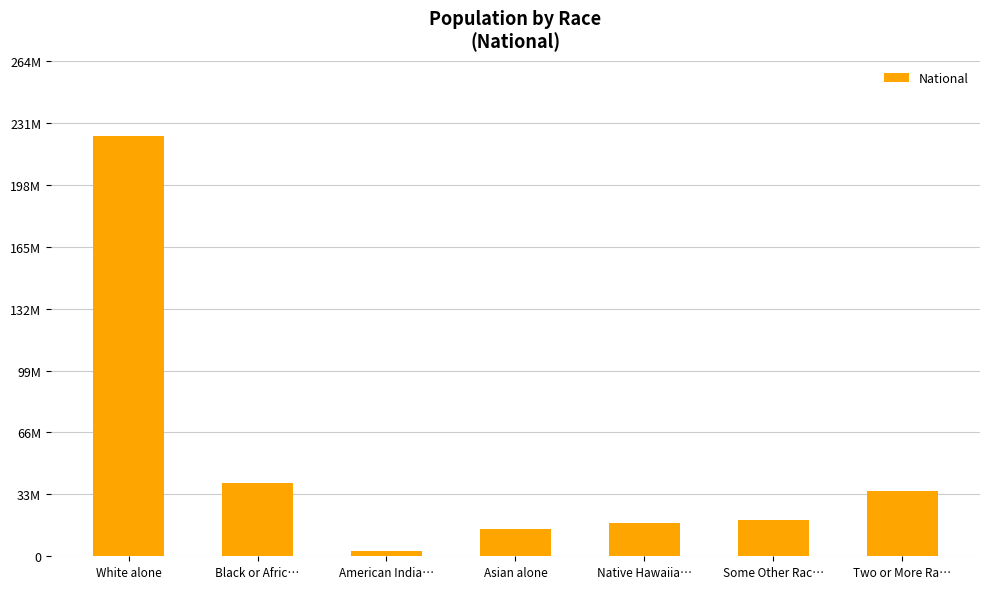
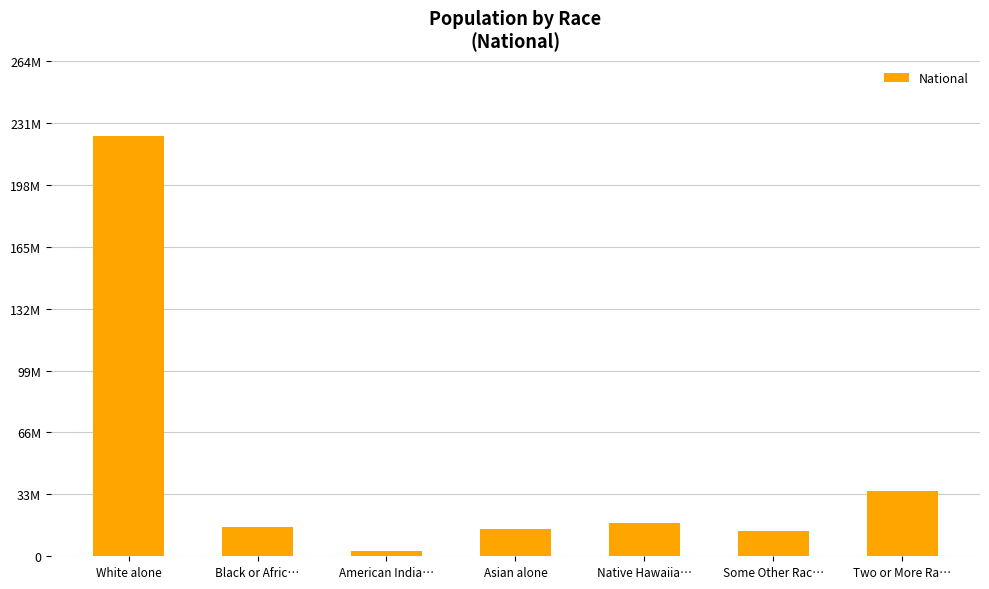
Black or Afric…: 39000000 -> 15000000
Some Other Rac…: 19000000 -> 13000000
